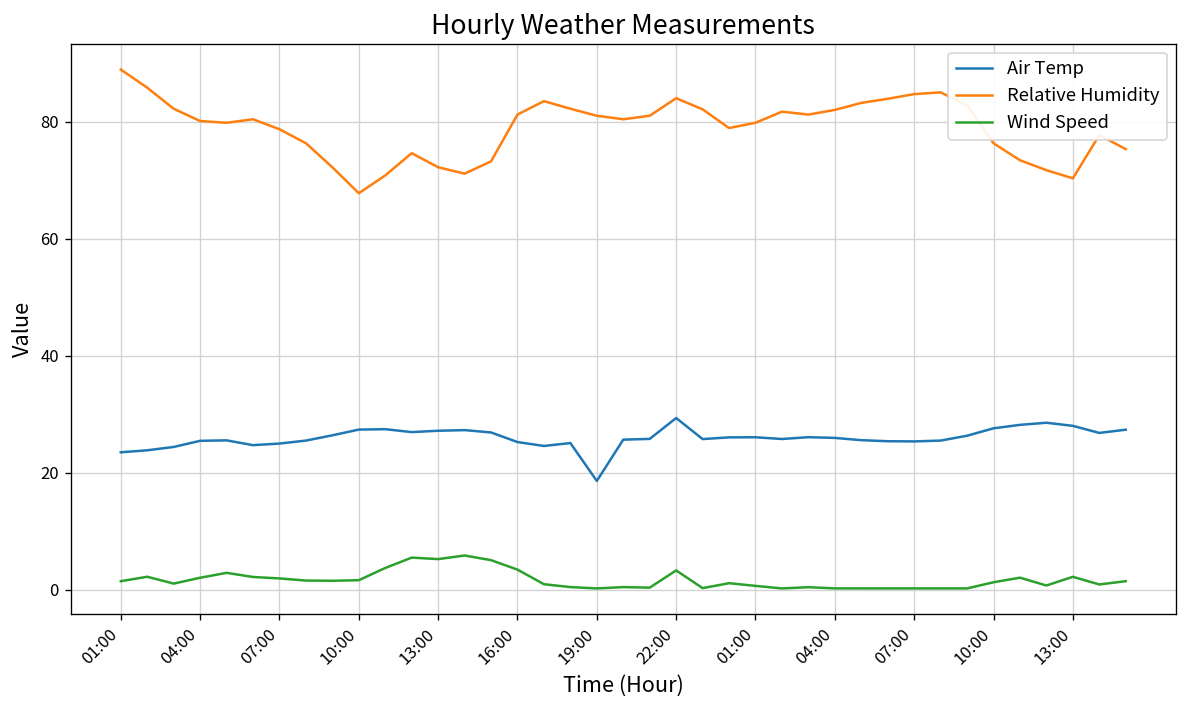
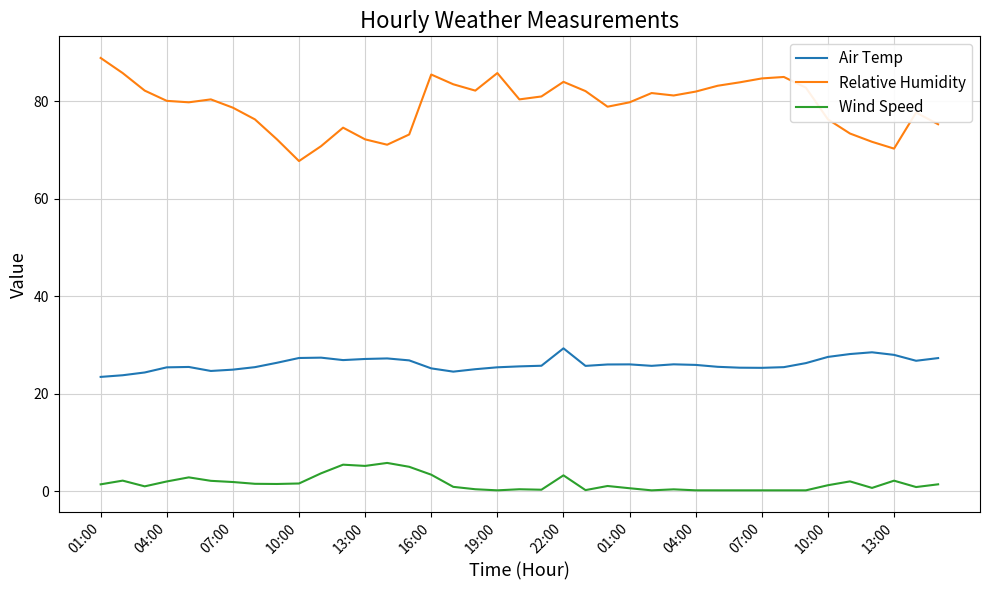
Relative Humidity, 16:00: 81 -> 86
Air Temp, 19:00: 19 -> 25
Relative Humidity, 19:00: 81 -> 86
